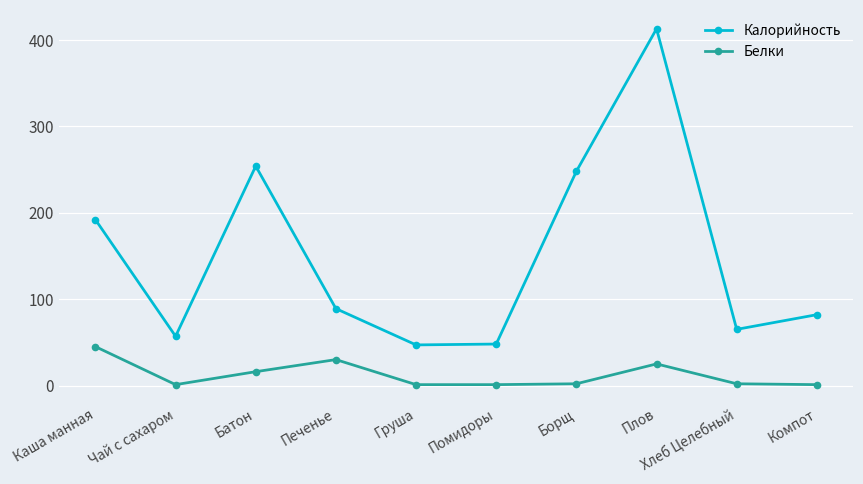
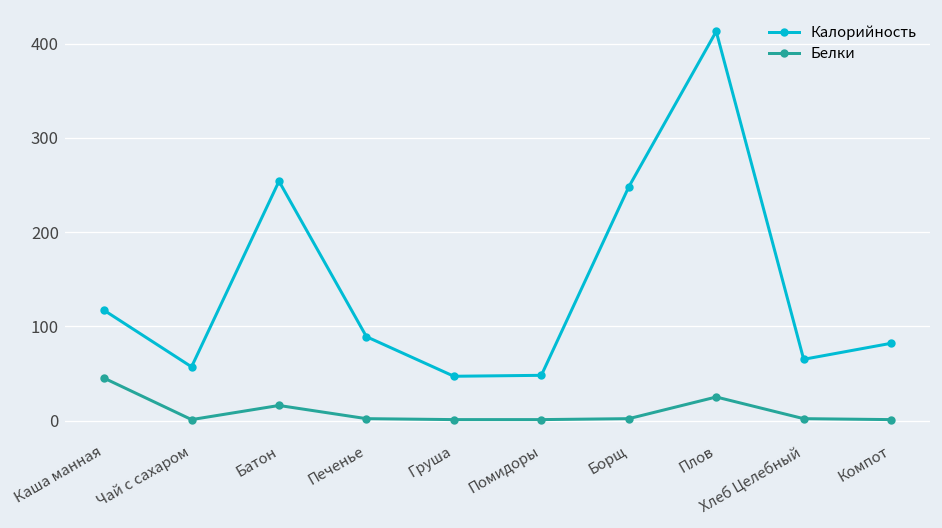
Калорийность, Каша манная: 190 -> 120
Белки, Печенье: 30 -> 0
